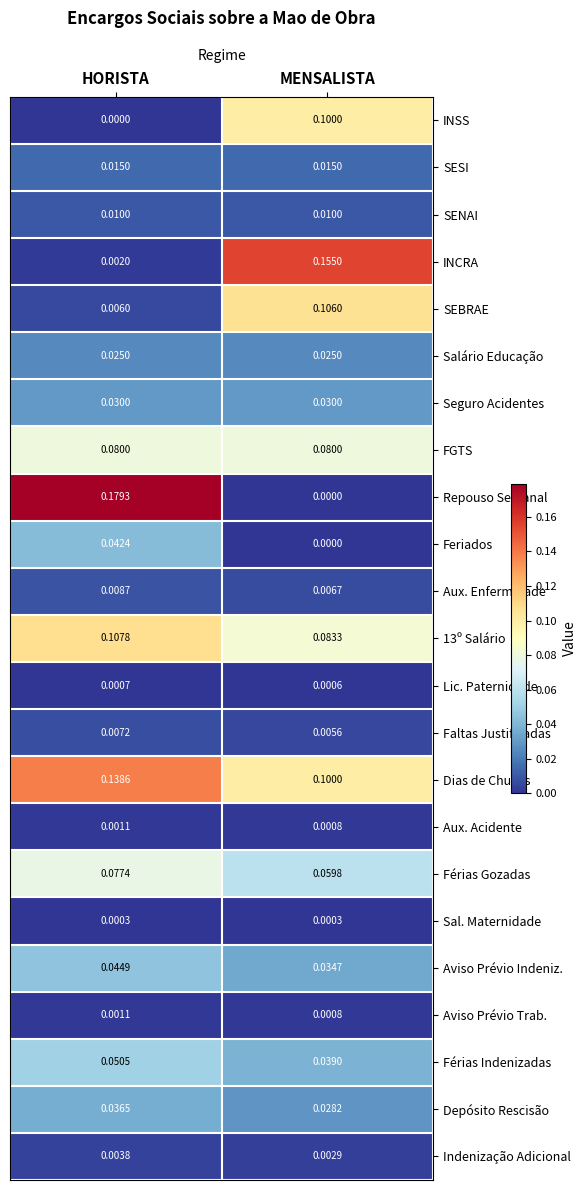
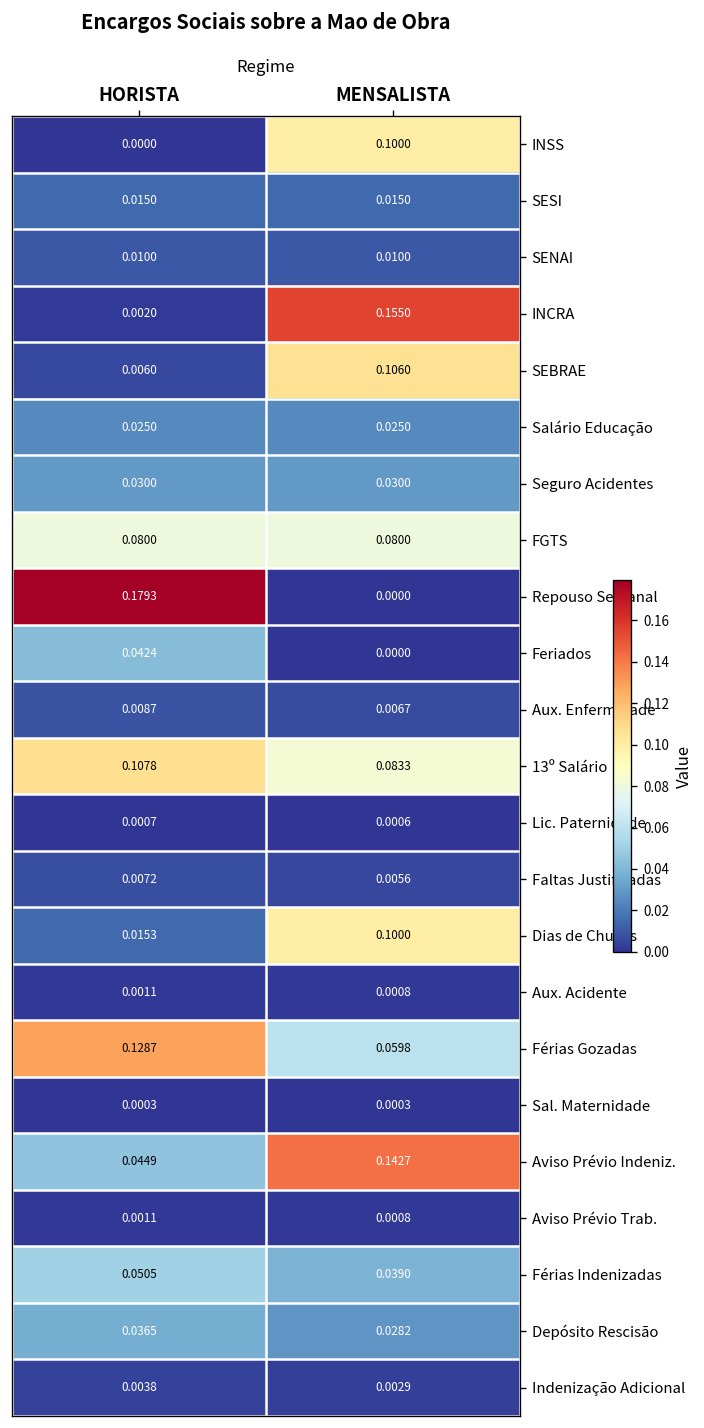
Dias de Chuvas, HORISTA: 0.1386 -> 0.0153
Férias Gozadas, HORISTA: 0.0774 -> 0.1287
Aviso Prévio Indeniz., MENSALISTA: 0.0347 -> 0.1427
